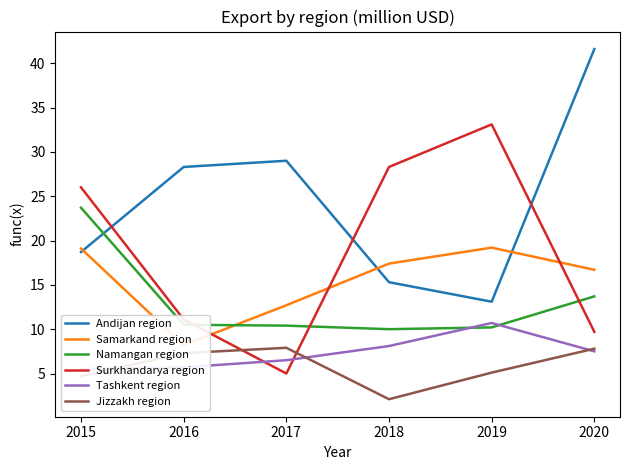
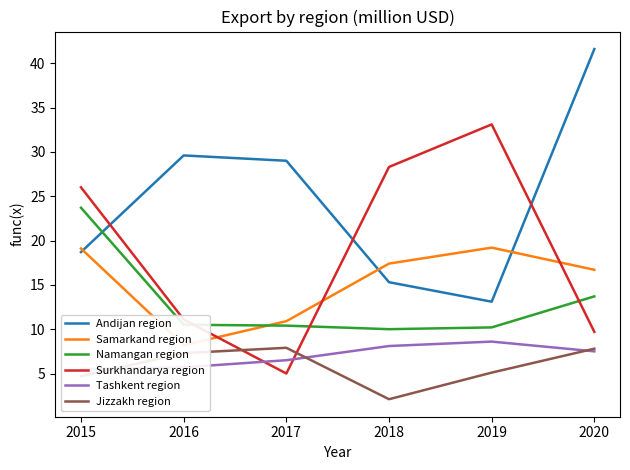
Andijan region, 2016: 28 -> 30
Samarkand region, 2017: 13 -> 11
Tashkent region, 2019: 11 -> 9
